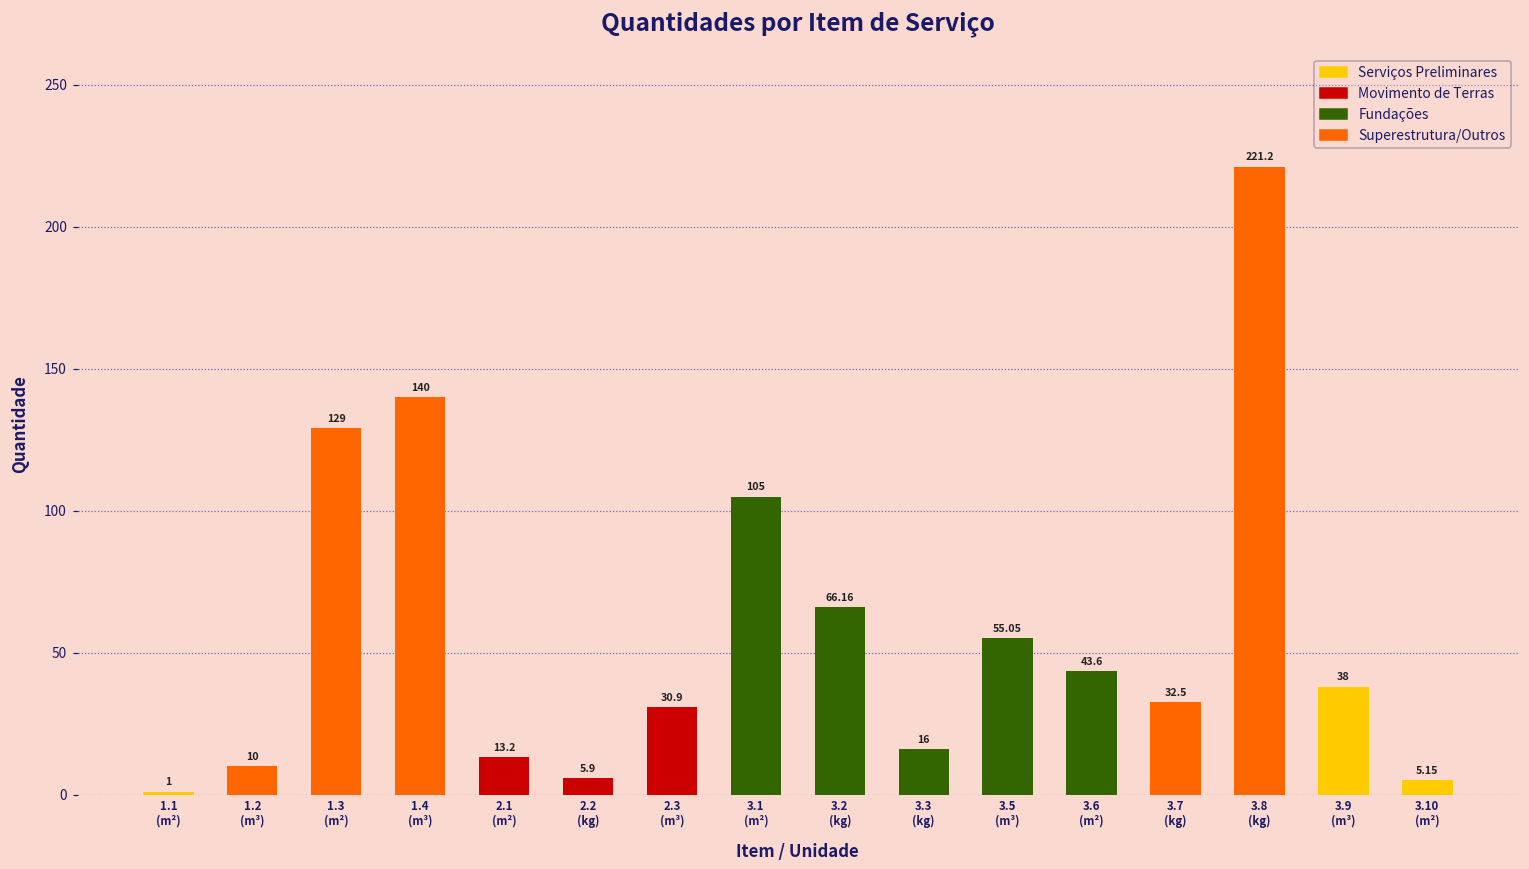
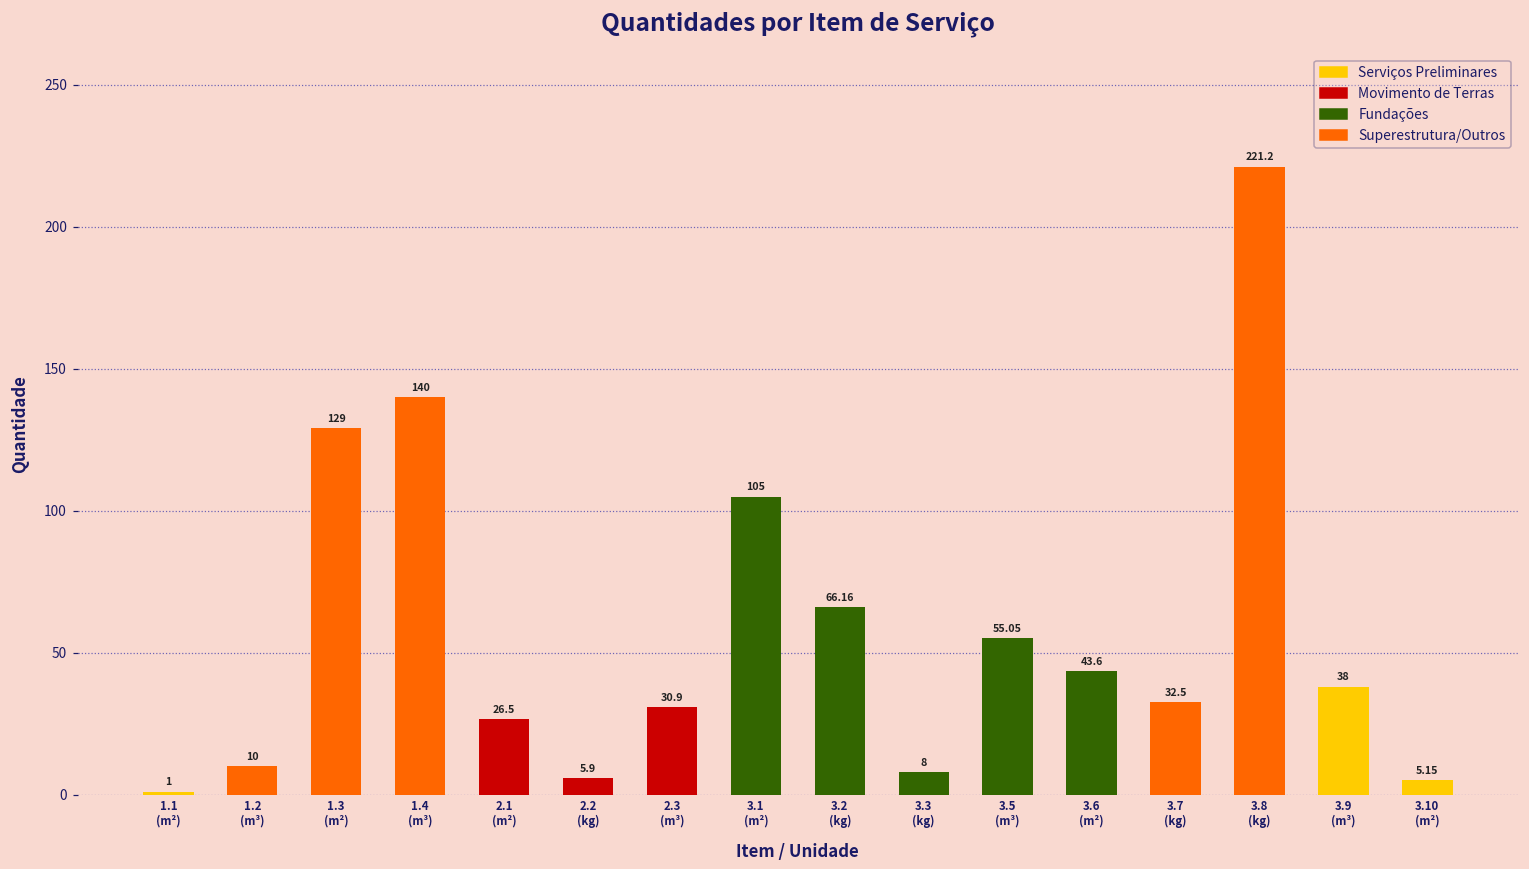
2.1 (m²): 13.2 -> 26.5
3.3 (kg): 16 -> 8
